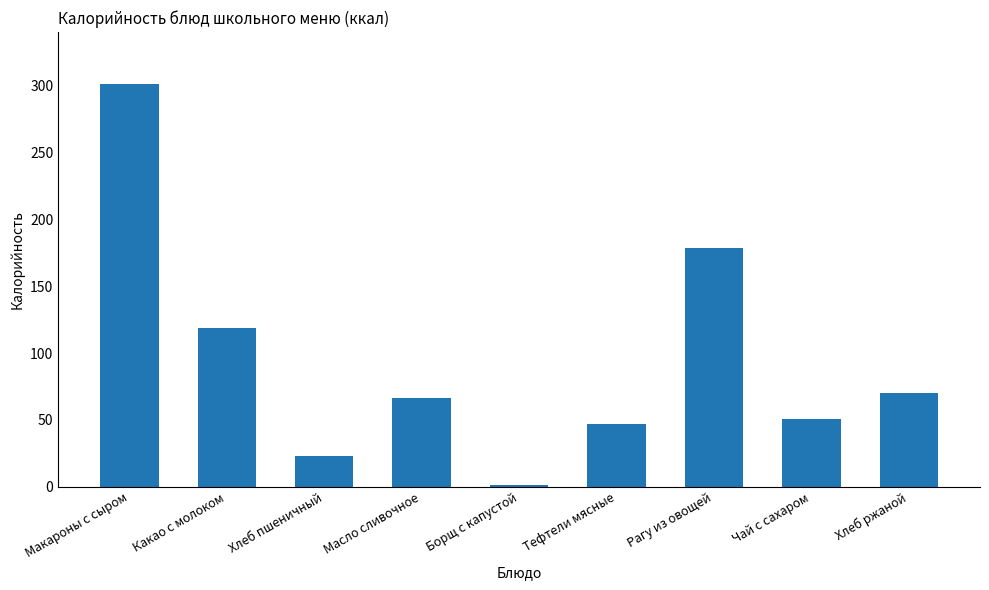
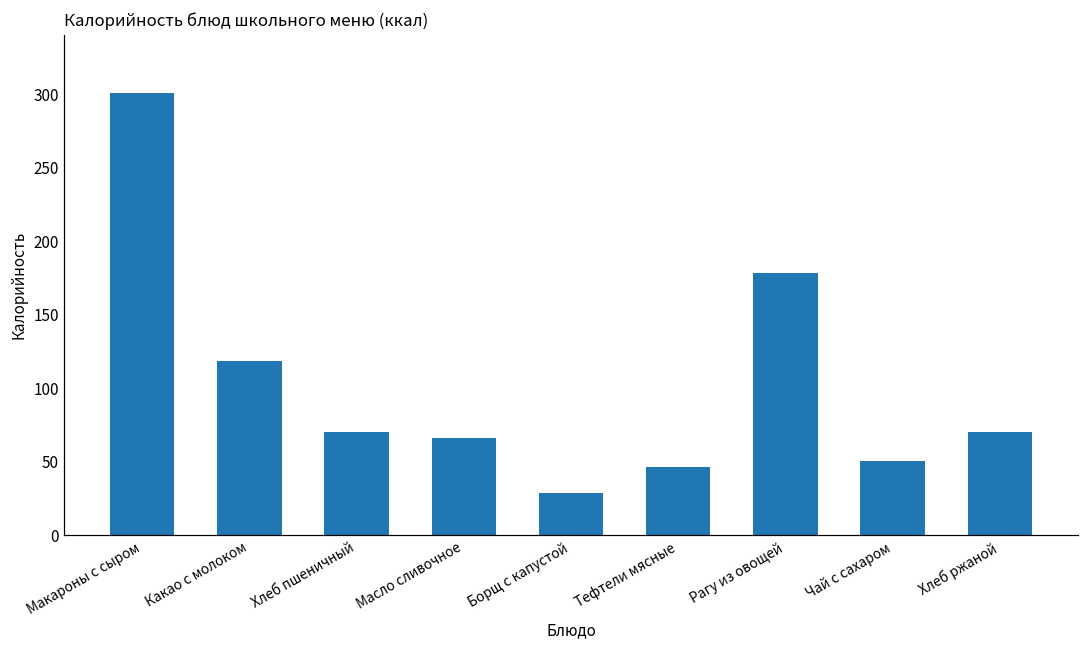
Хлеб пшеничный: 23 -> 70
Борщ с капустой: 1 -> 29
